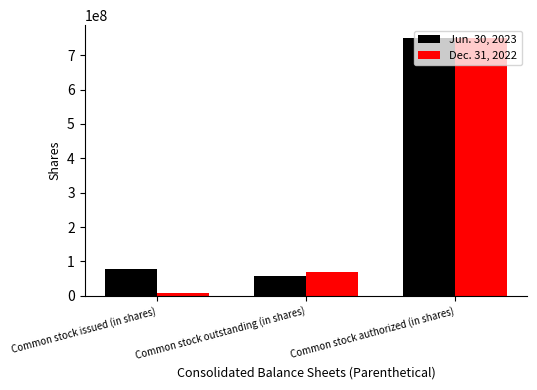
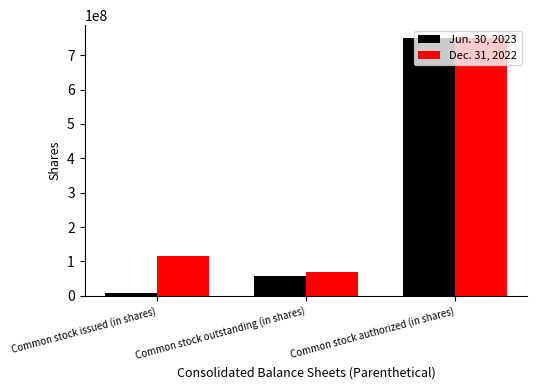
Jun. 30, 2023, Common stock issued (in shares): 80000000 -> 10000000
Dec. 31, 2022, Common stock issued (in shares): 10000000 -> 110000000
